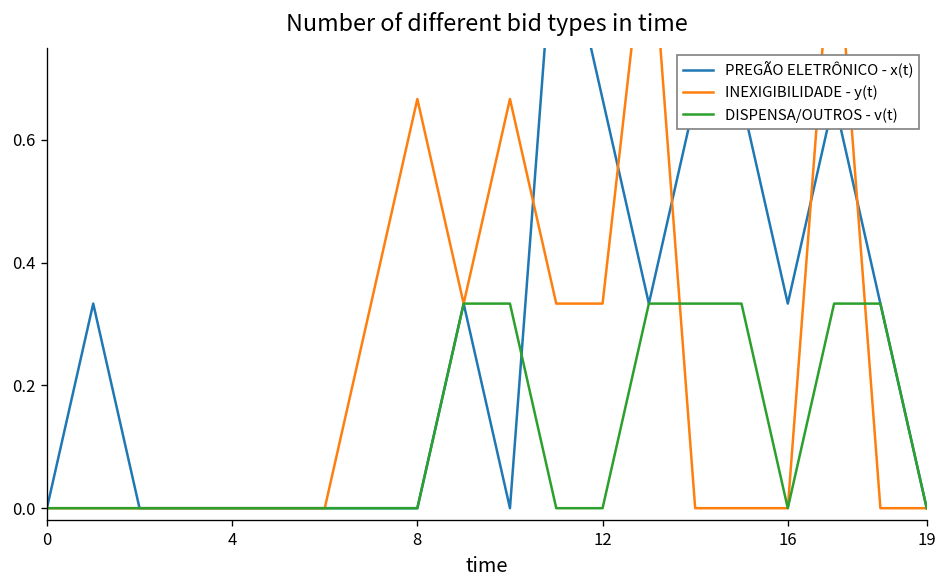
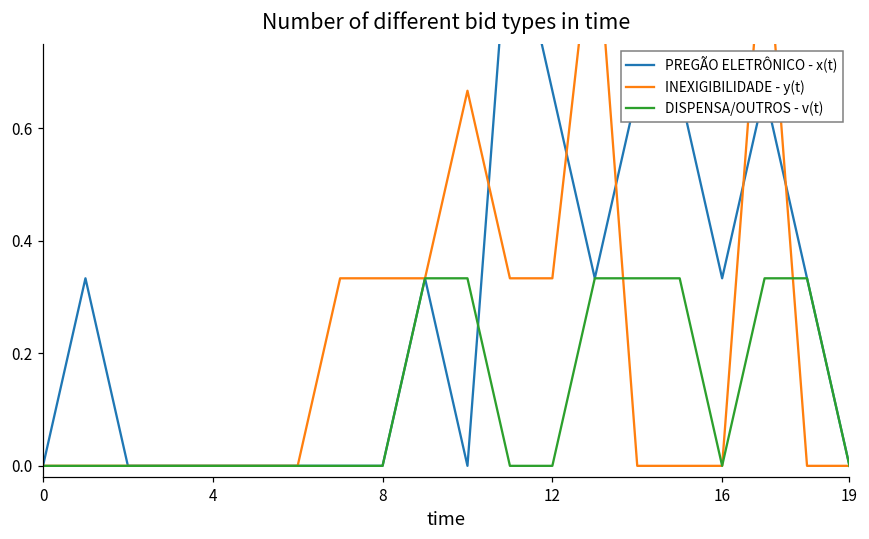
INEXIGIBILIDADE - y(t), 8: 0.67 -> 0.33
